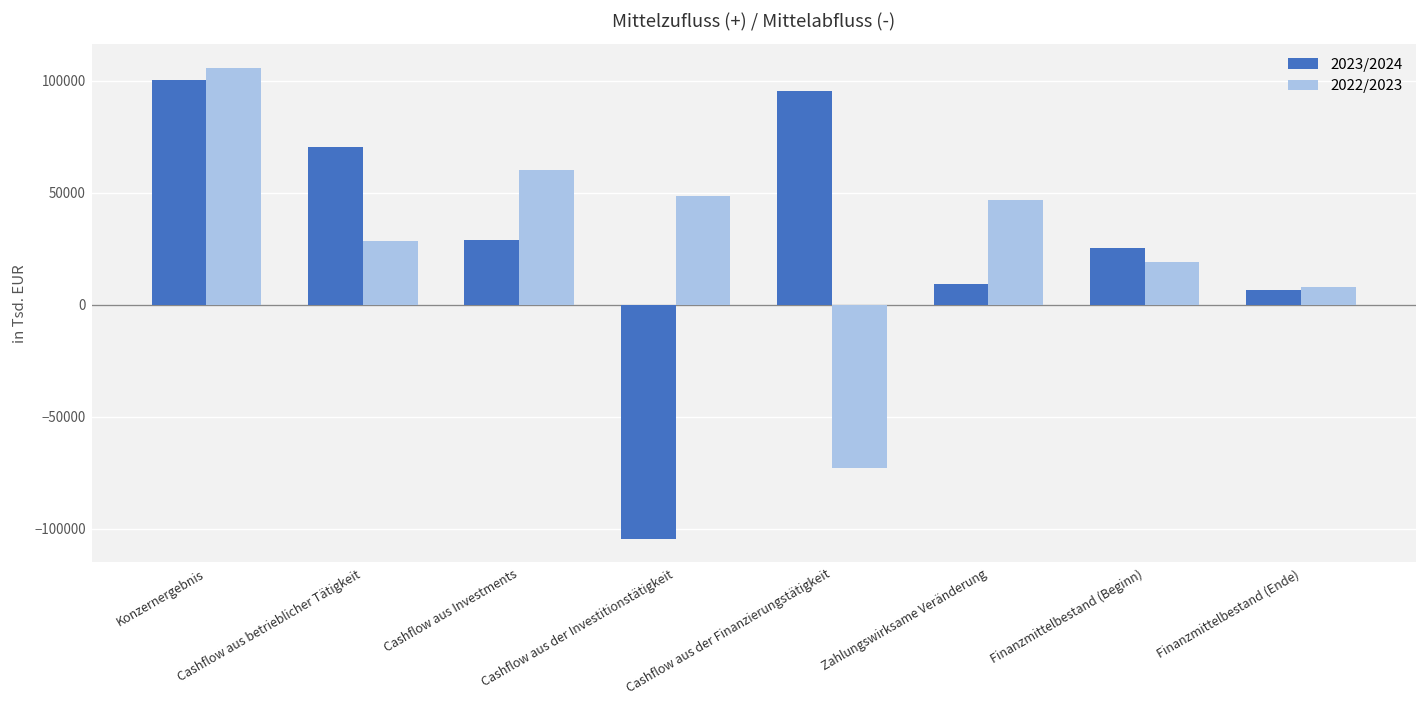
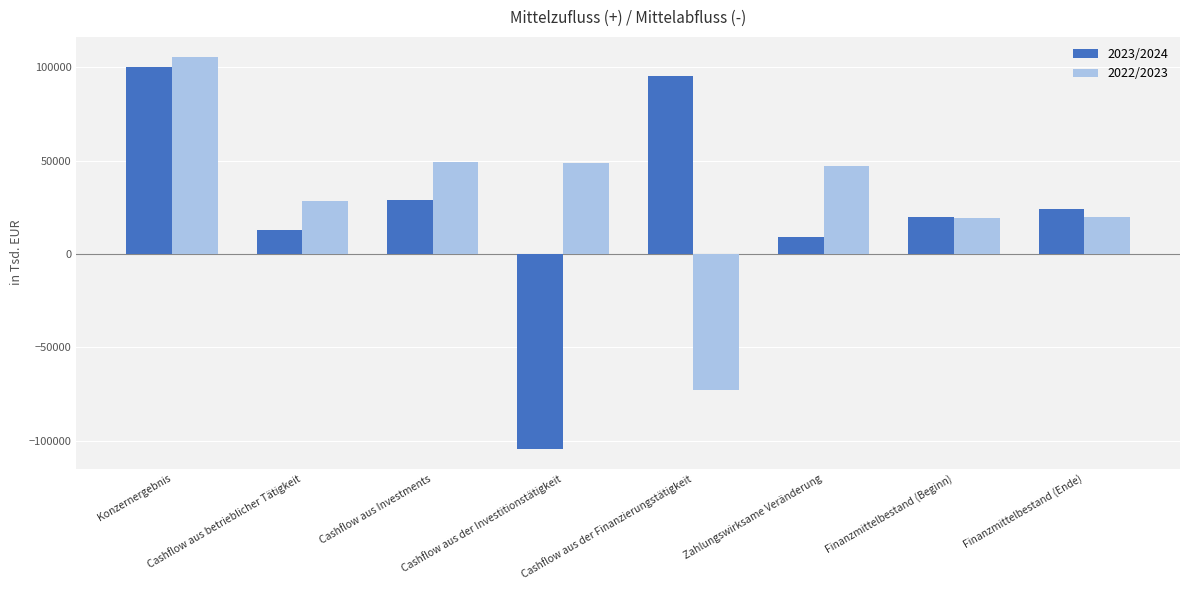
2023/2024, Cashflow aus betrieblicher Tätigkeit: 71000 -> 13000
2022/2023, Cashflow aus Investments: 60000 -> 49000
2023/2024, Finanzmittelbestand (Beginn): 25000 -> 20000
2023/2024, Finanzmittelbestand (Ende): 7000 -> 24000
2022/2023, Finanzmittelbestand (Ende): 8000 -> 20000
